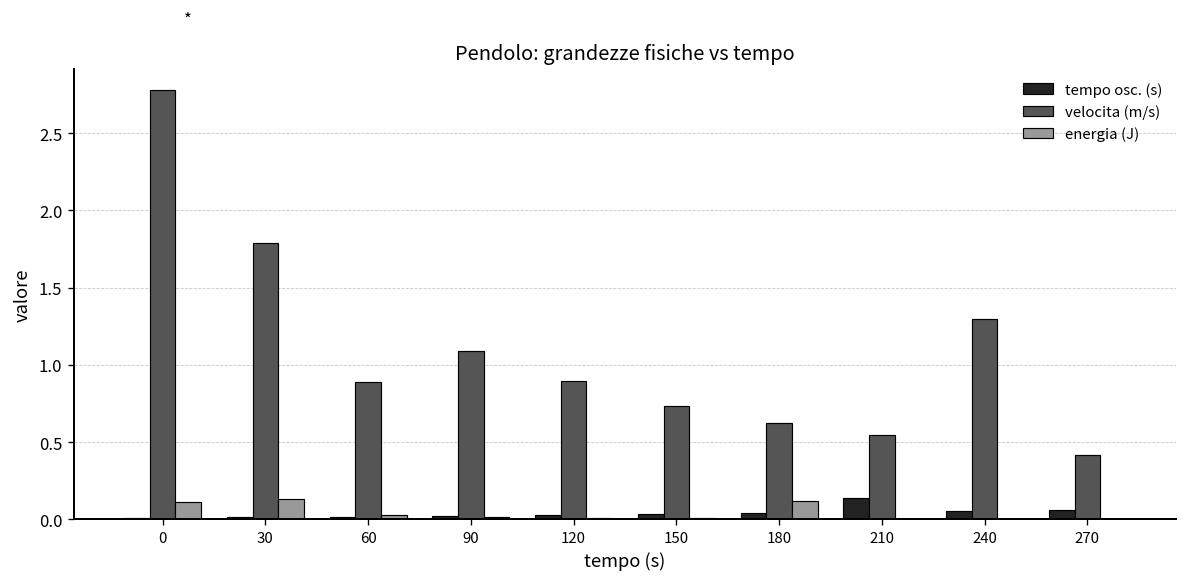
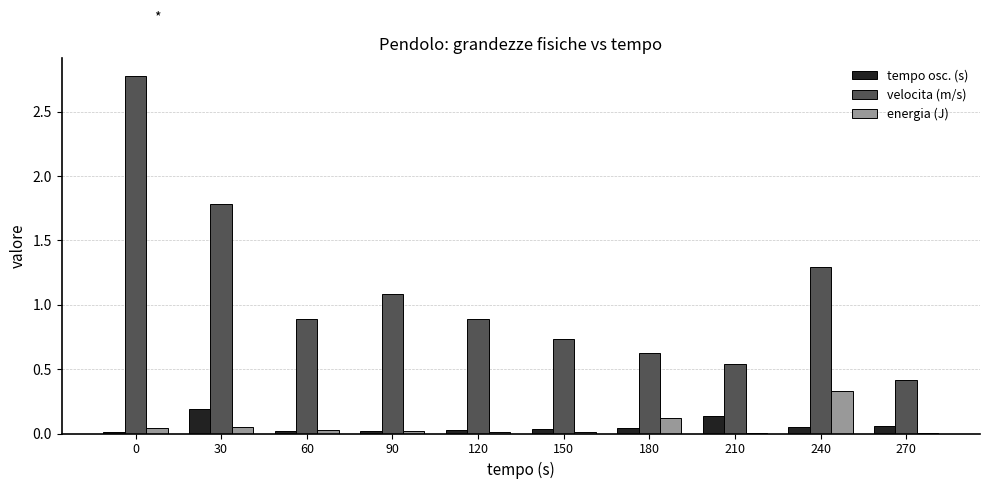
energia (J), 0: 0.12 -> 0.04
tempo osc. (s), 30: 0.01 -> 0.19
energia (J), 30: 0.13 -> 0.05
energia (J), 240: 0.00 -> 0.33
